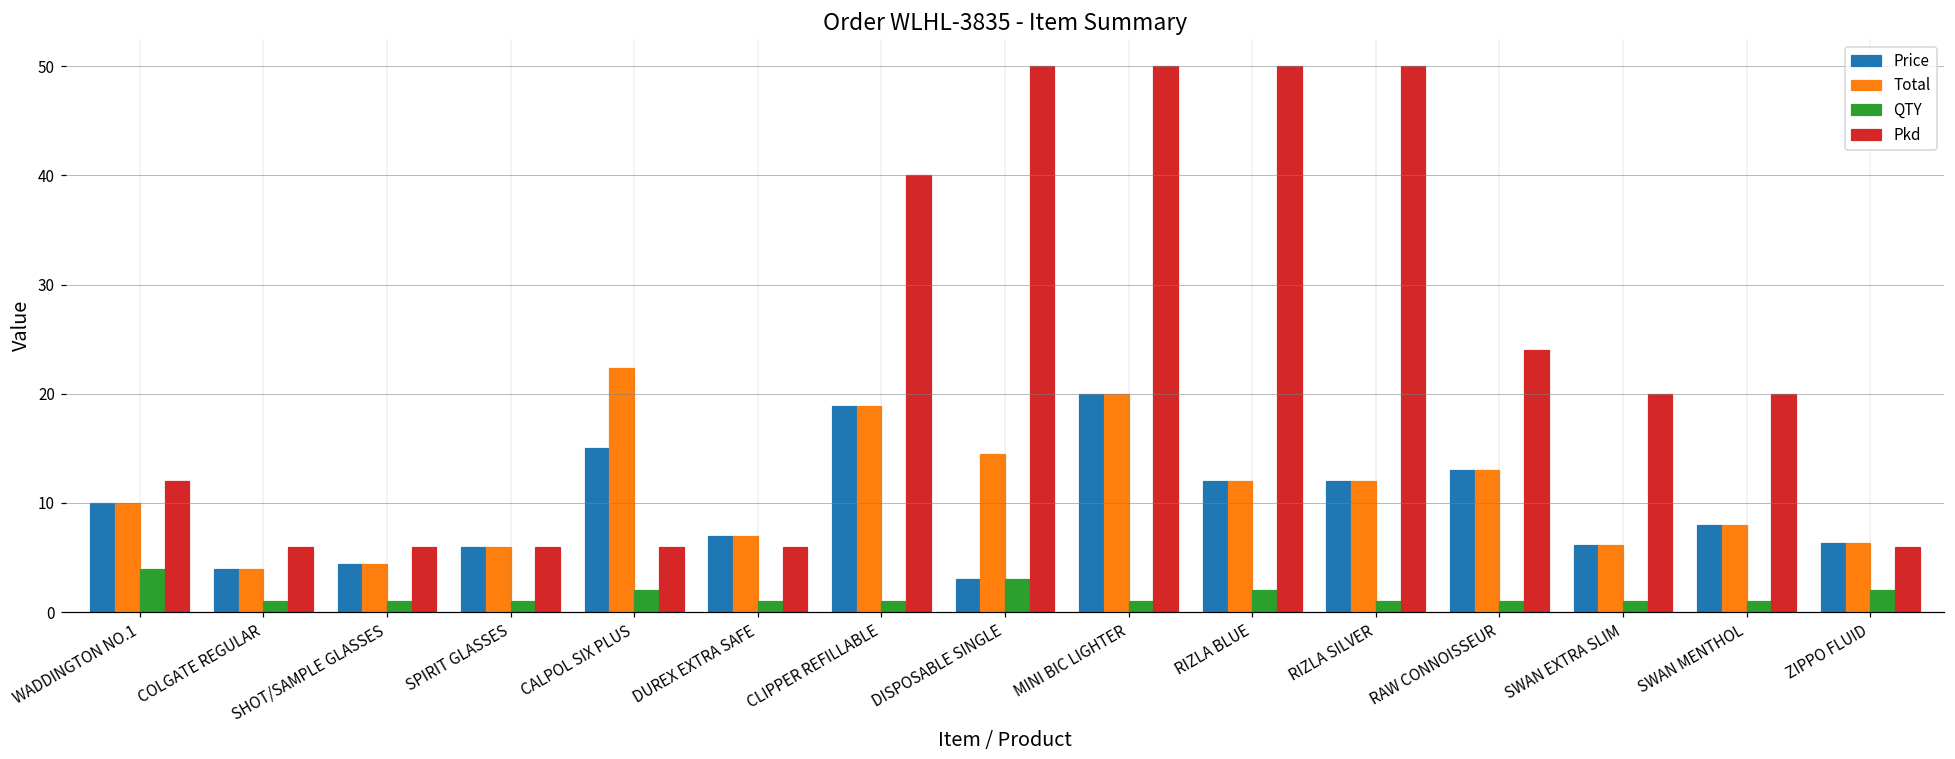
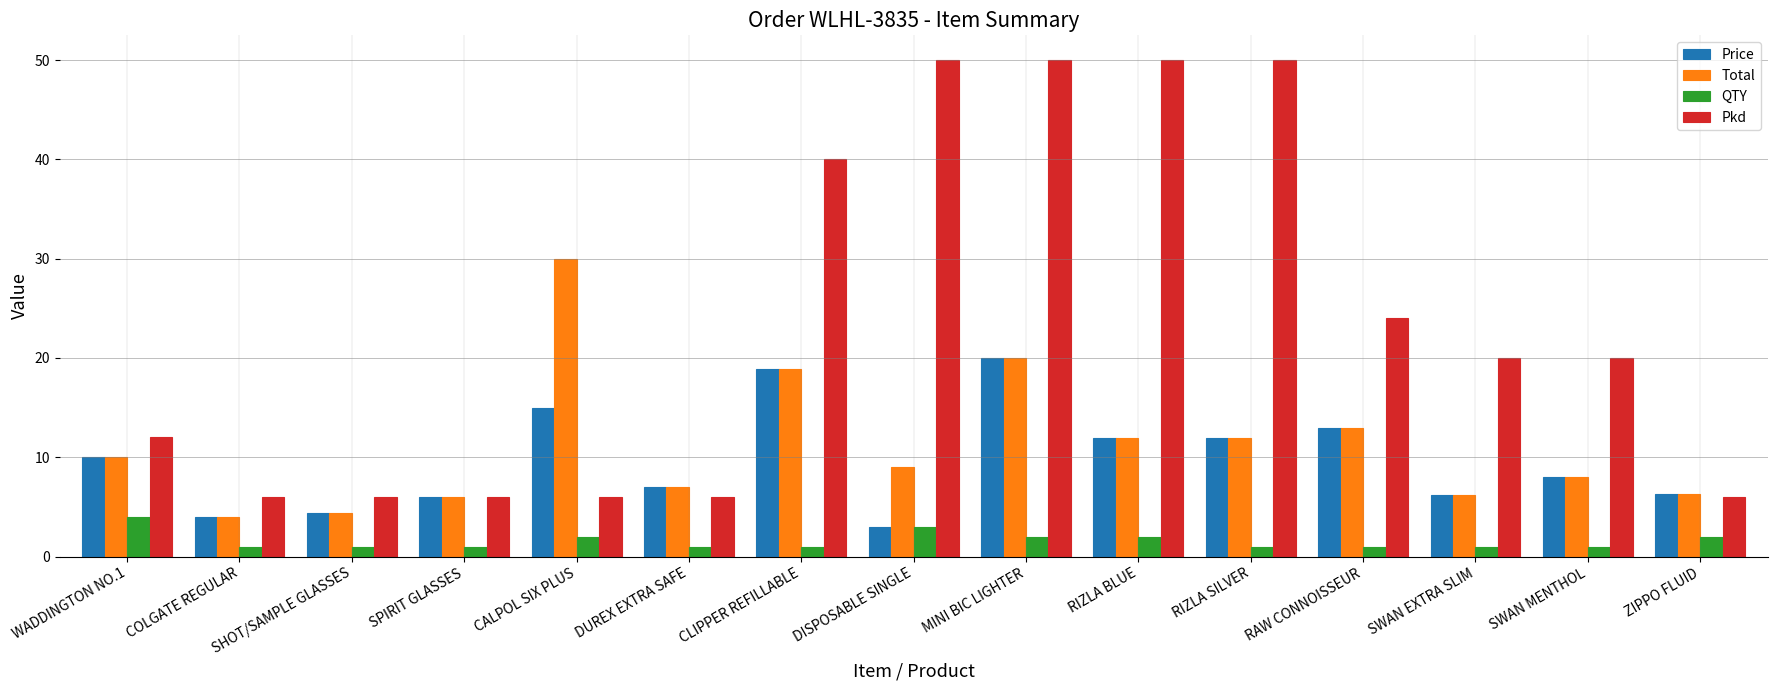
Total, CALPOL SIX PLUS: 22 -> 30
Total, DISPOSABLE SINGLE: 15 -> 9
QTY, MINI BIC LIGHTER: 1 -> 2
